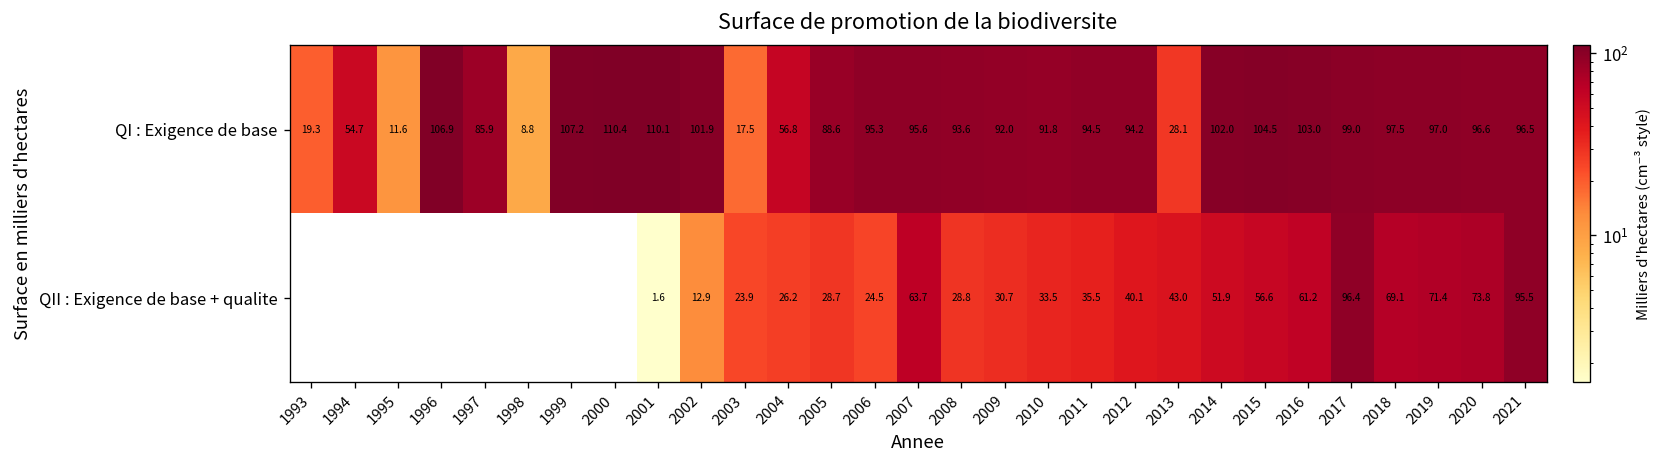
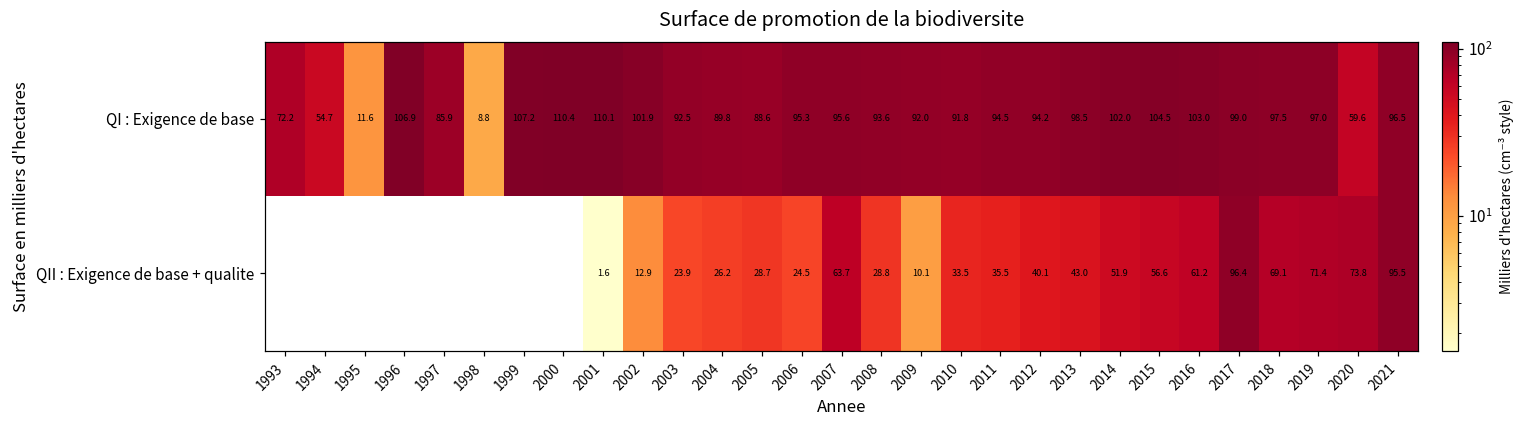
QI : Exigence de base, 1993: 19.3 -> 72.2
QI : Exigence de base, 2003: 17.5 -> 92.5
QI : Exigence de base, 2004: 56.8 -> 89.8
QI : Exigence de base, 2013: 28.1 -> 98.5
QI : Exigence de base, 2020: 96.6 -> 59.6
QII : Exigence de base + qualite, 2009: 30.7 -> 10.1
